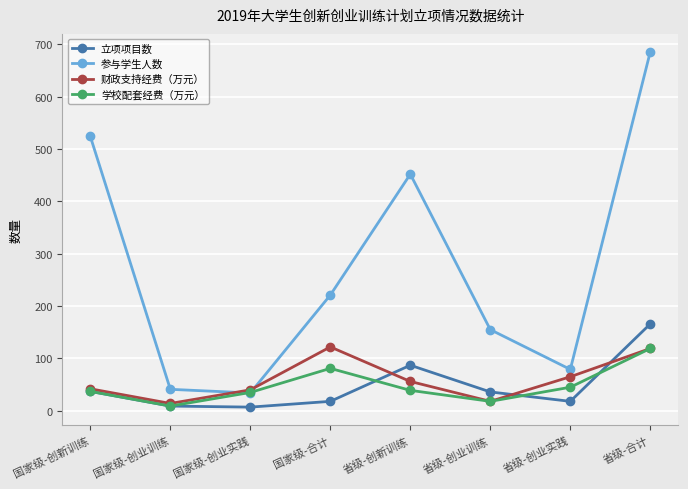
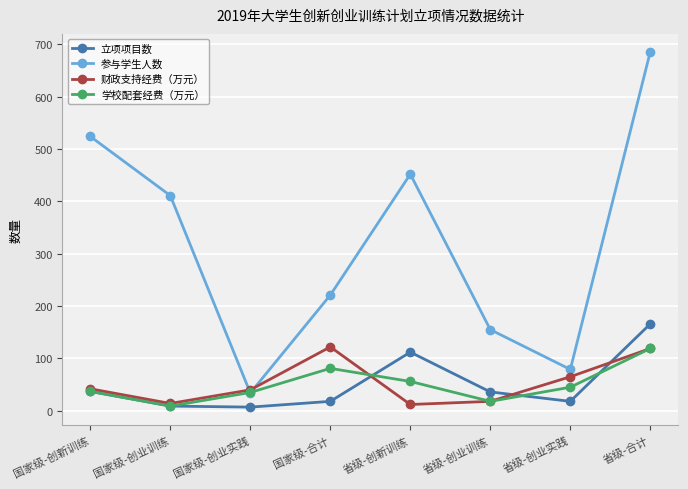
参与学生人数, 国家级-创业训练: 40 -> 410
立项项目数, 省级-创新训练: 90 -> 110
财政支持经费（万元）, 省级-创新训练: 60 -> 10
学校配套经费（万元）, 省级-创新训练: 40 -> 60
